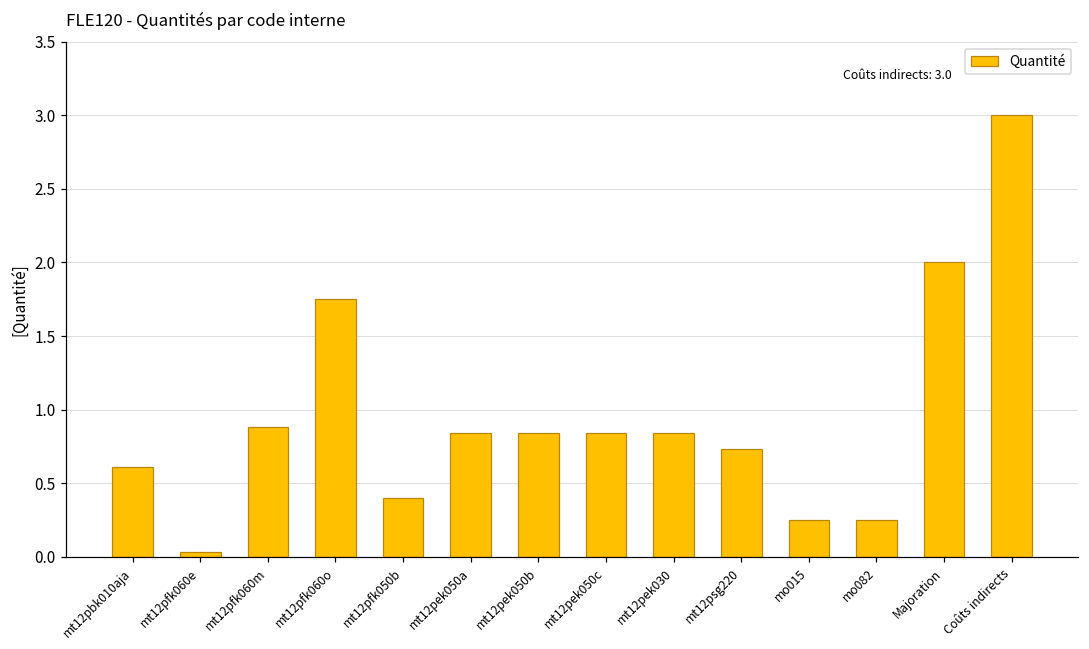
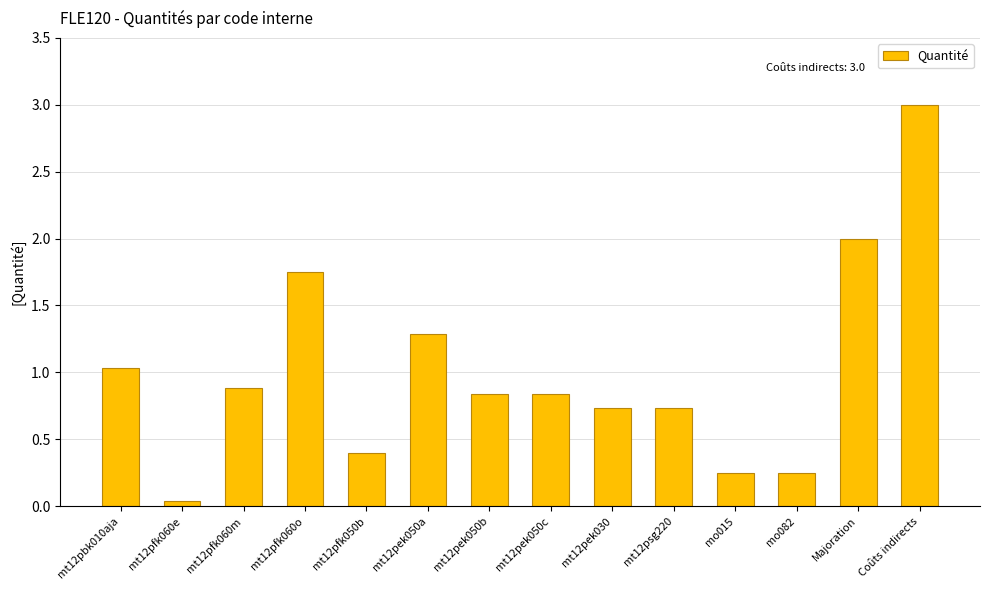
mt12pbk010aja: 0.61 -> 1.03
mt12pek050a: 0.84 -> 1.29
mt12pek030: 0.84 -> 0.73
